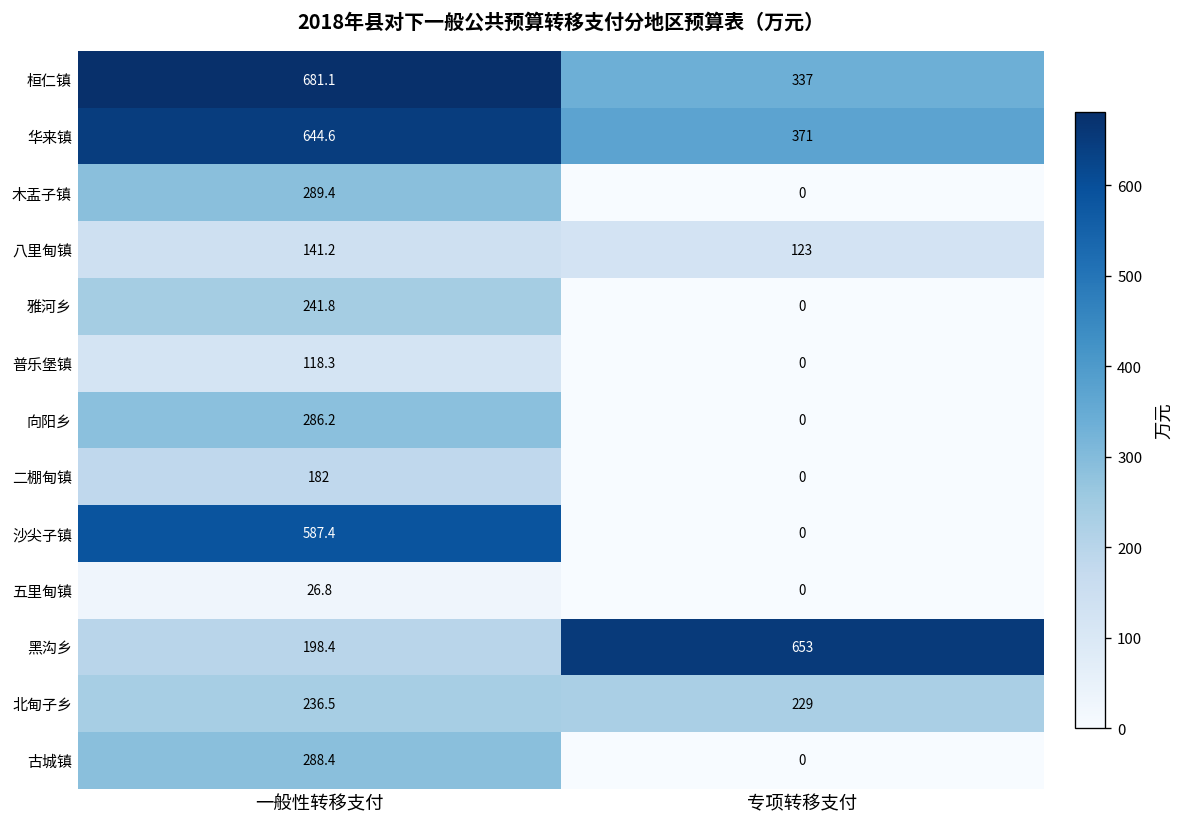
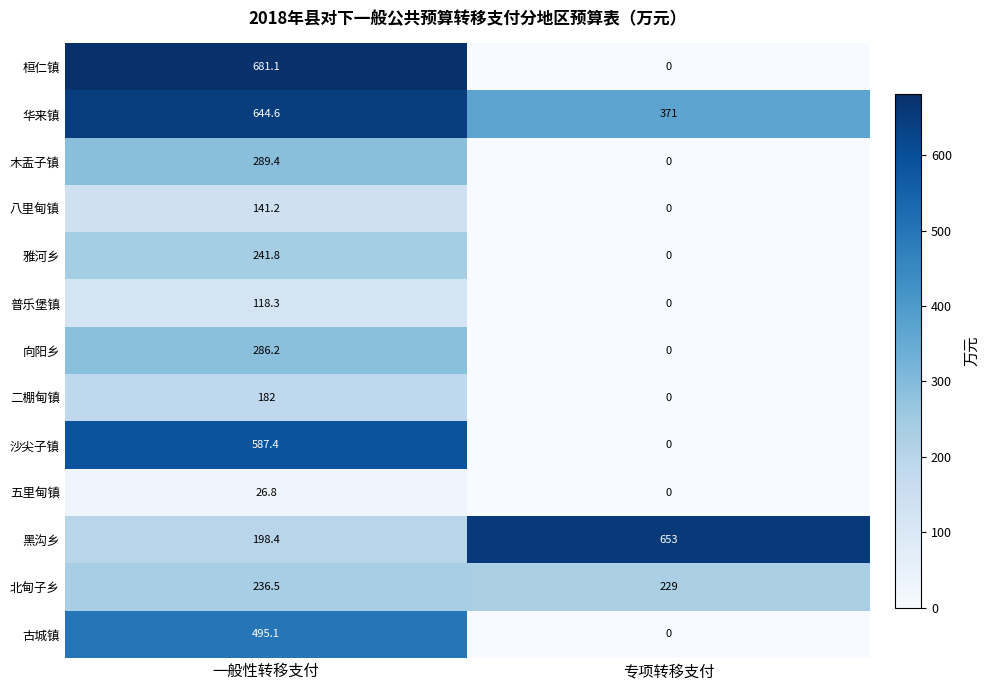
桓仁镇, 专项转移支付: 337 -> 0
八里甸镇, 专项转移支付: 123 -> 0
古城镇, 一般性转移支付: 288.4 -> 495.1
